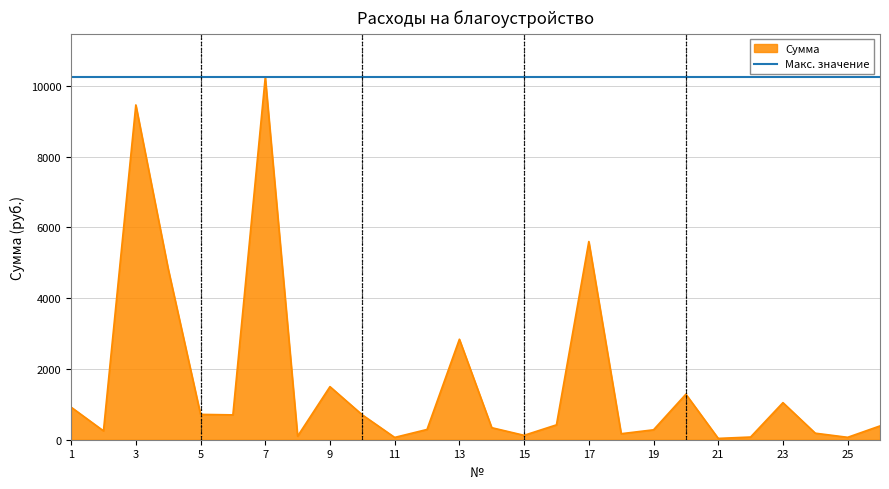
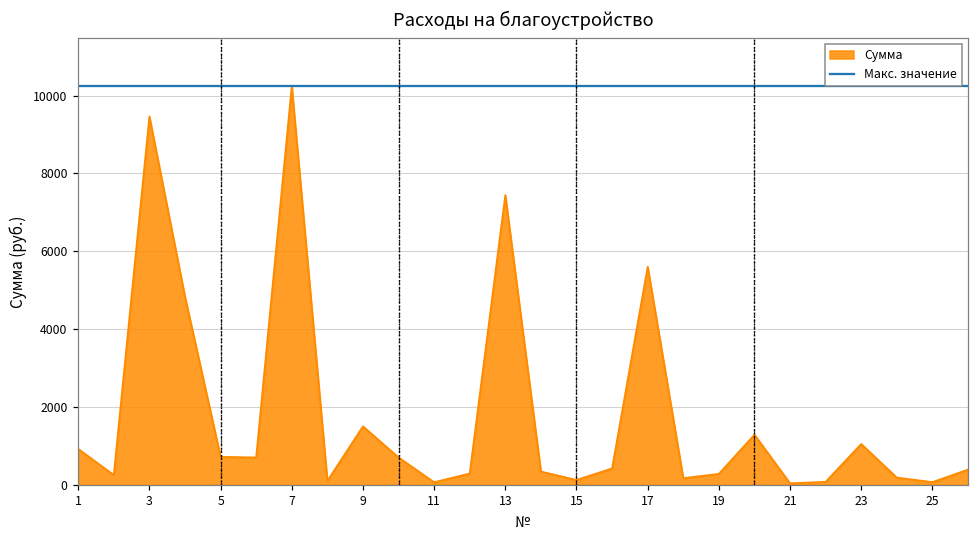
Сумма, 13: 2800 -> 7400
